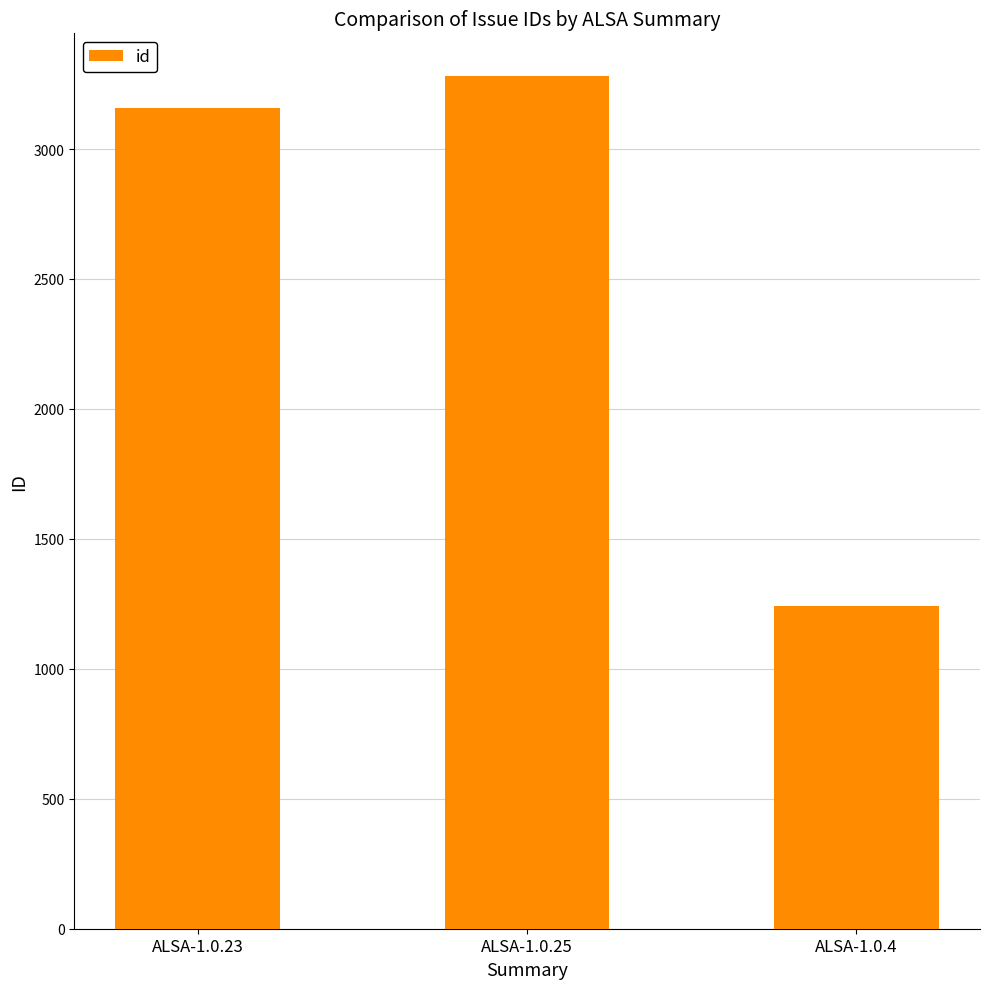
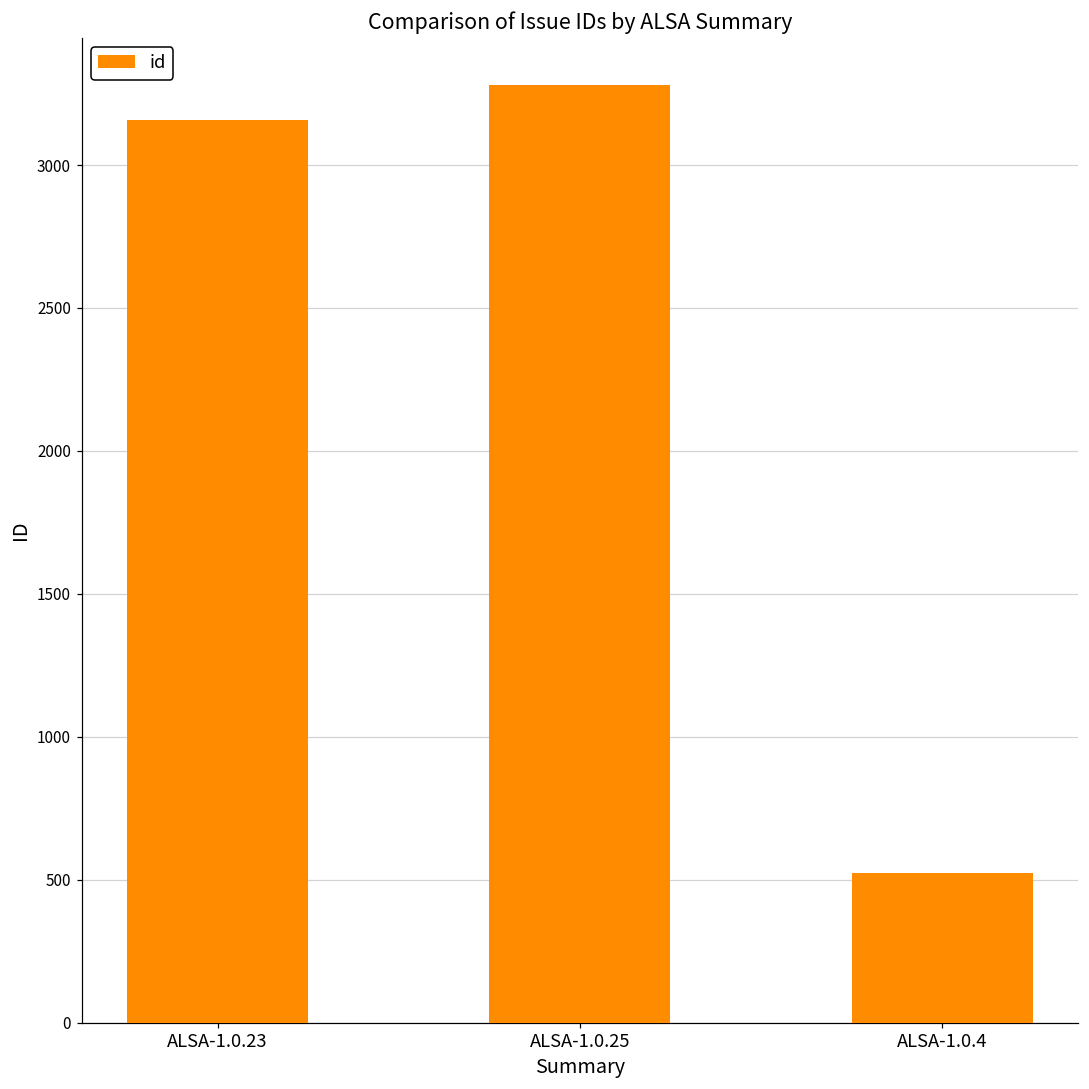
ALSA-1.0.4: 1240 -> 520
